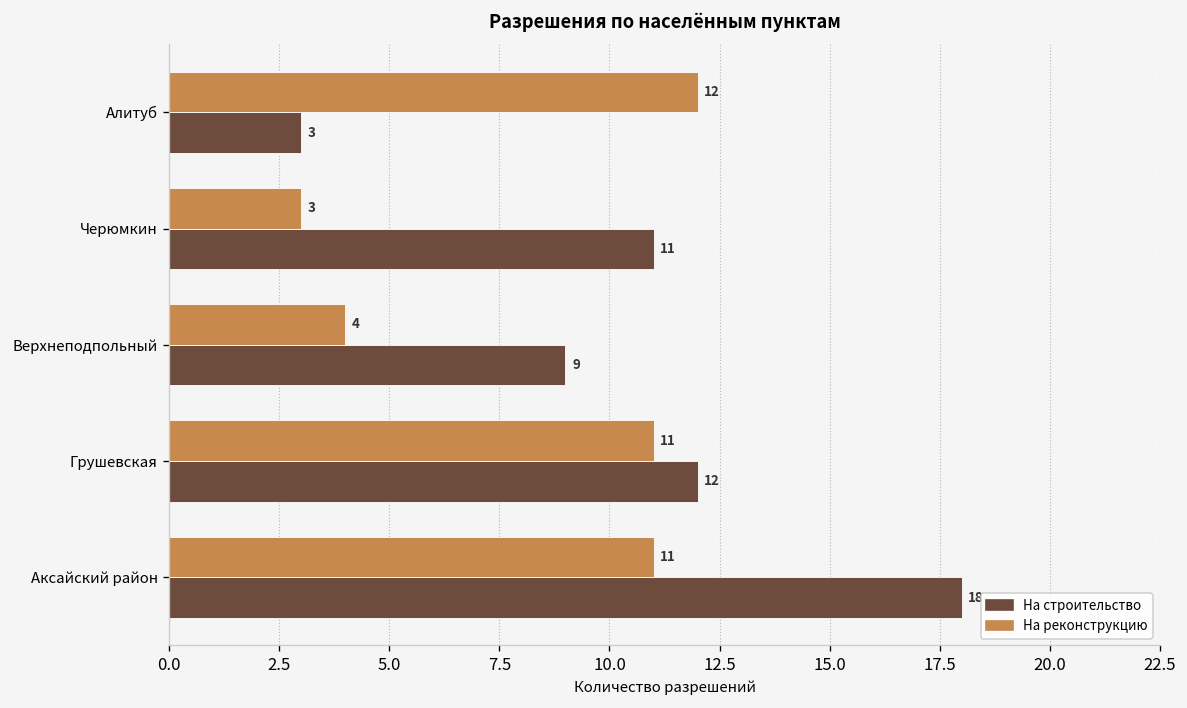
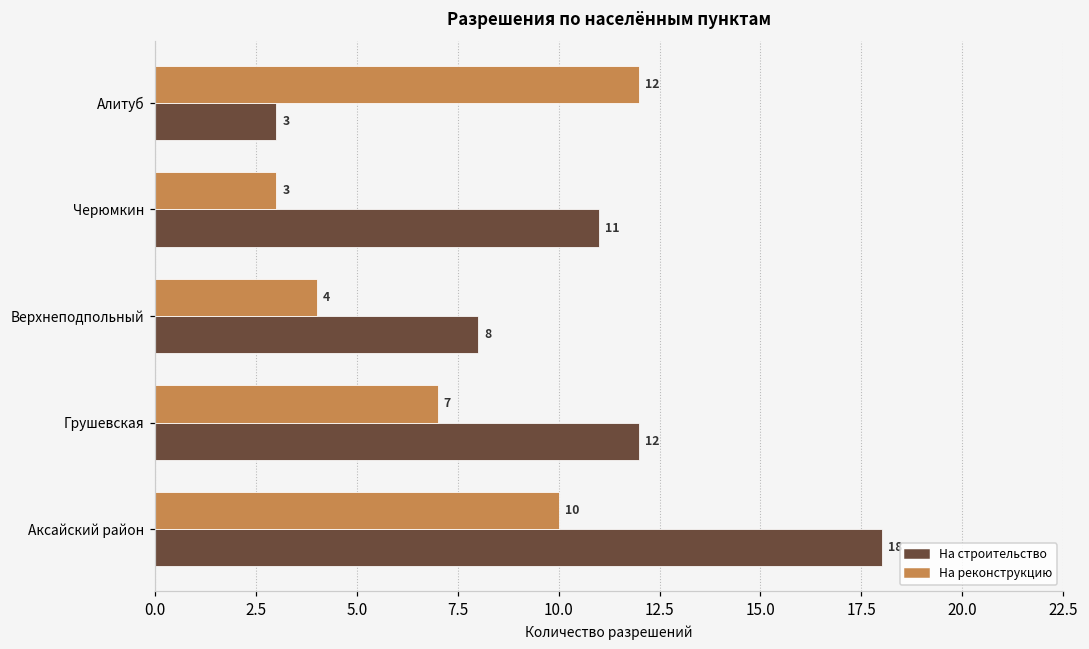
На строительство, Верхнеподпольный: 9 -> 8
На реконструкцию, Грушевская: 11 -> 7
На реконструкцию, Аксайский район: 11 -> 10
